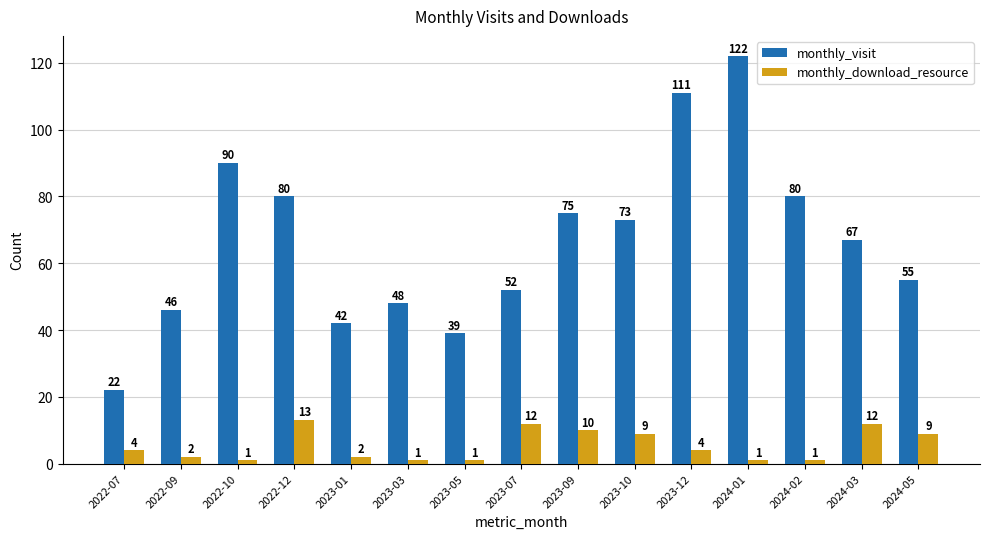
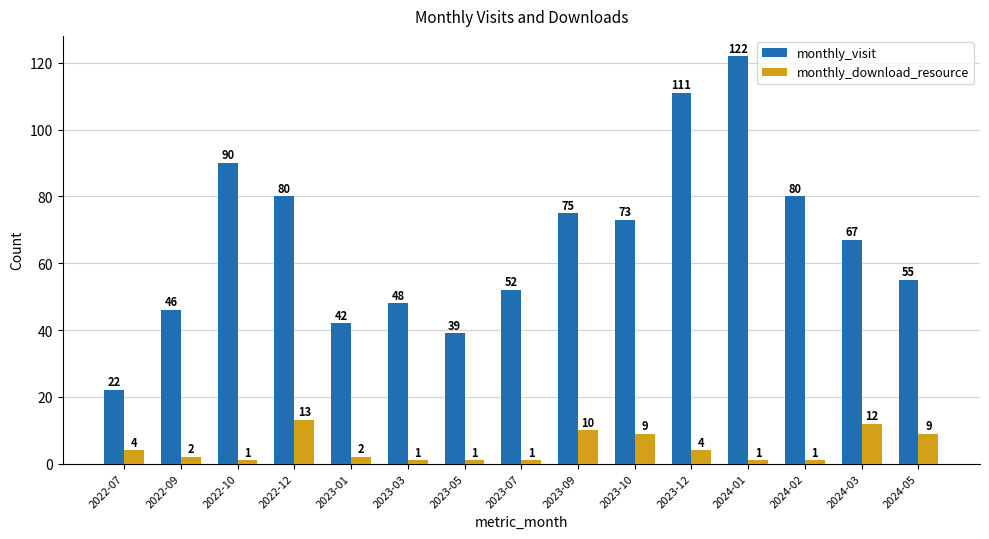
monthly_download_resource, 2023-07: 12 -> 1
